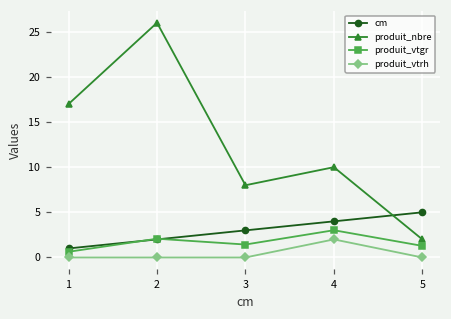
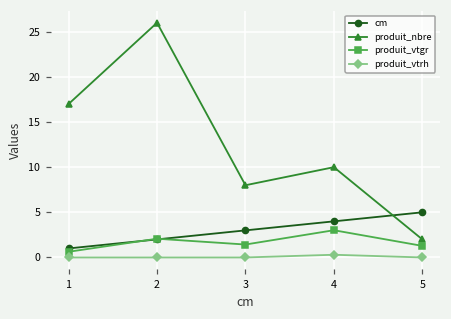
produit_vtrh, 4: 2 -> 0
